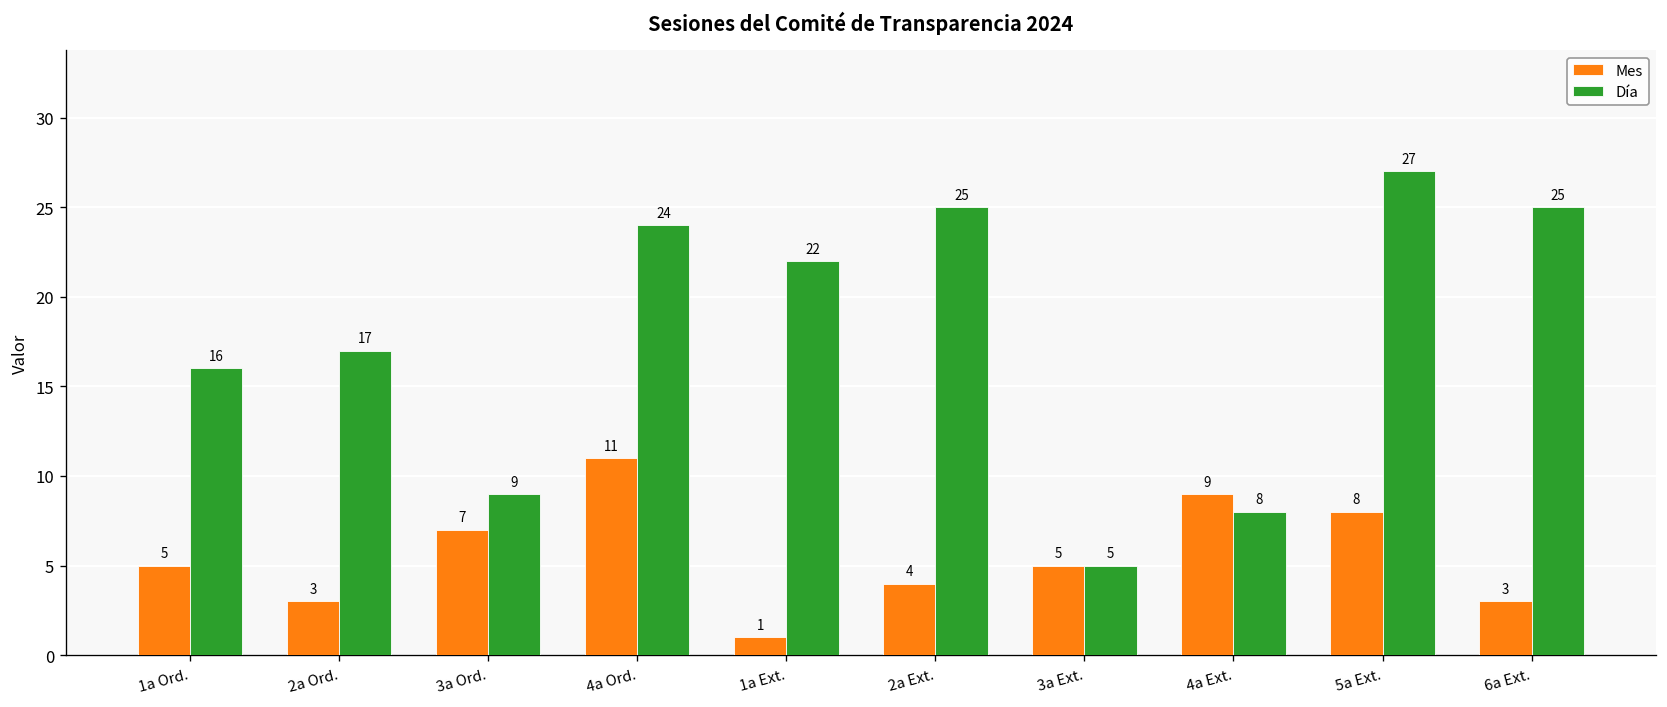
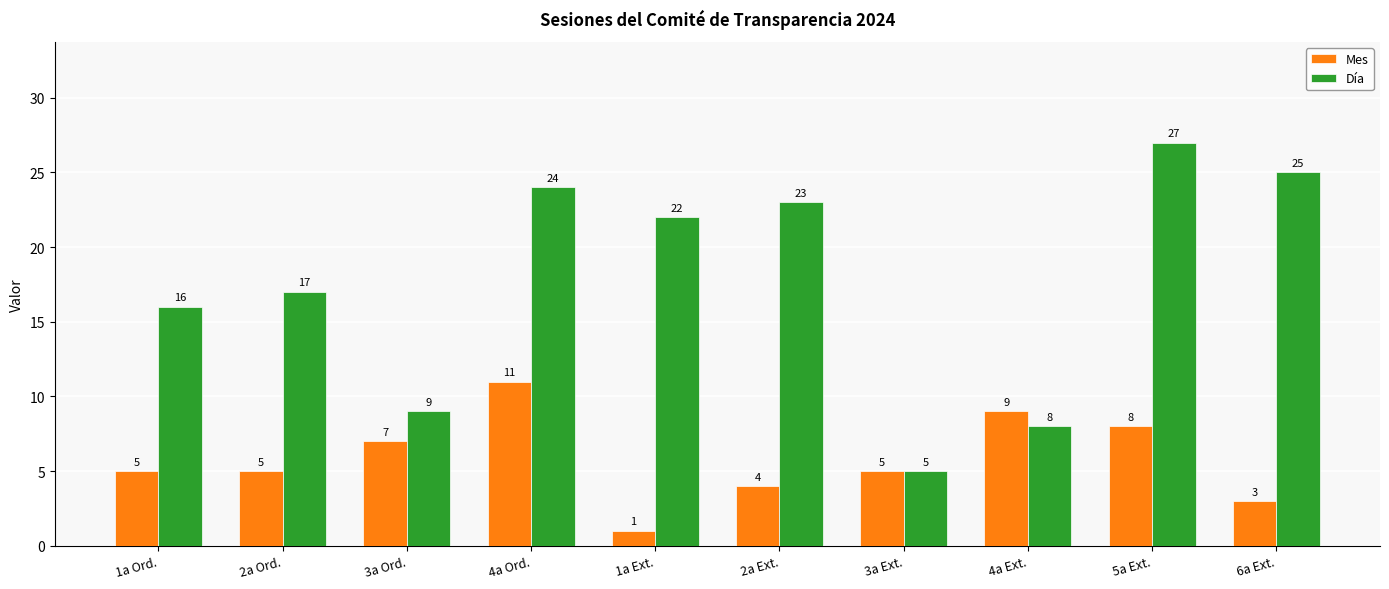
Mes, 2a Ord.: 3 -> 5
Día, 2a Ext.: 25 -> 23
